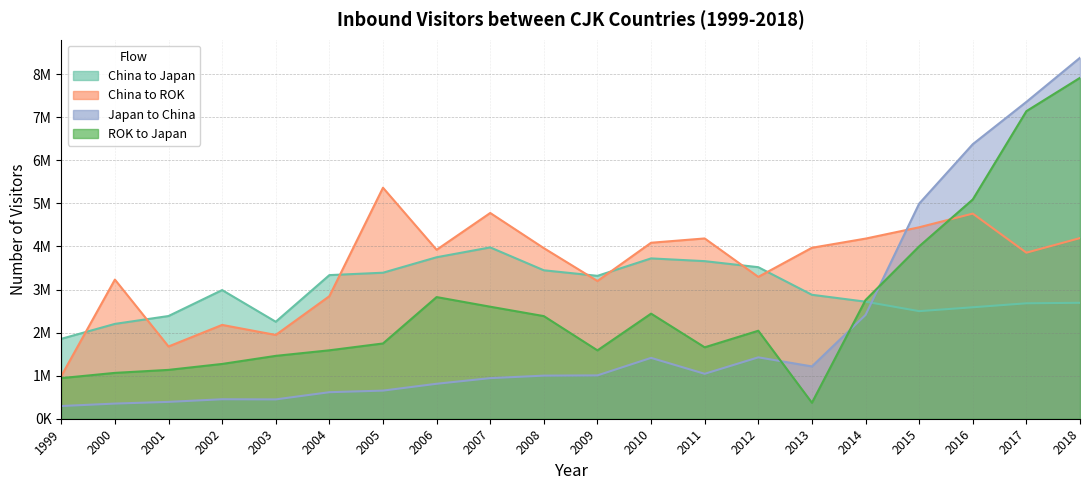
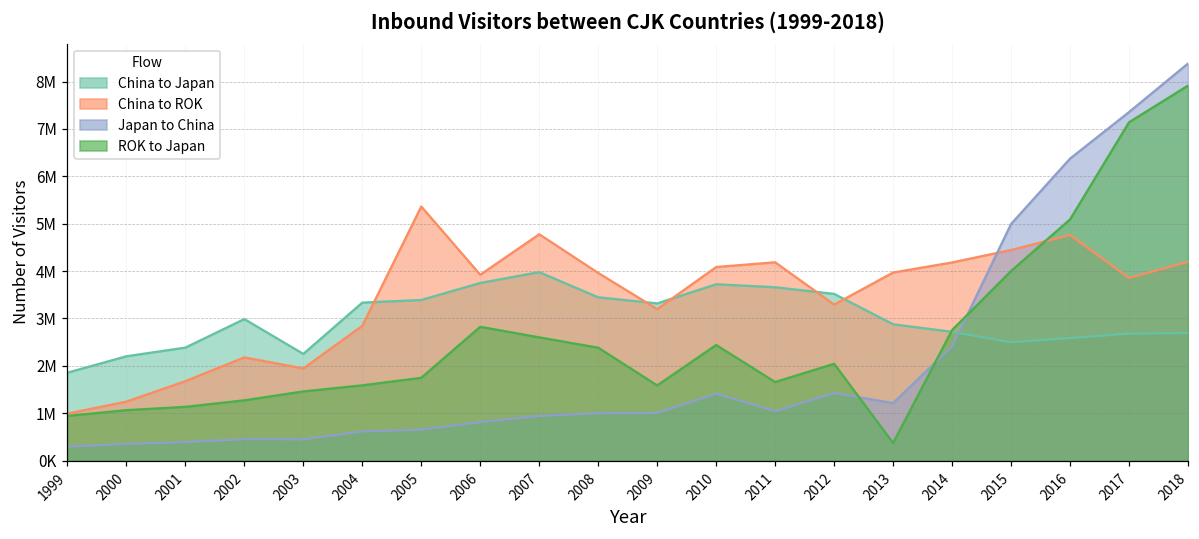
China to ROK, 2000: 3200000 -> 1200000
